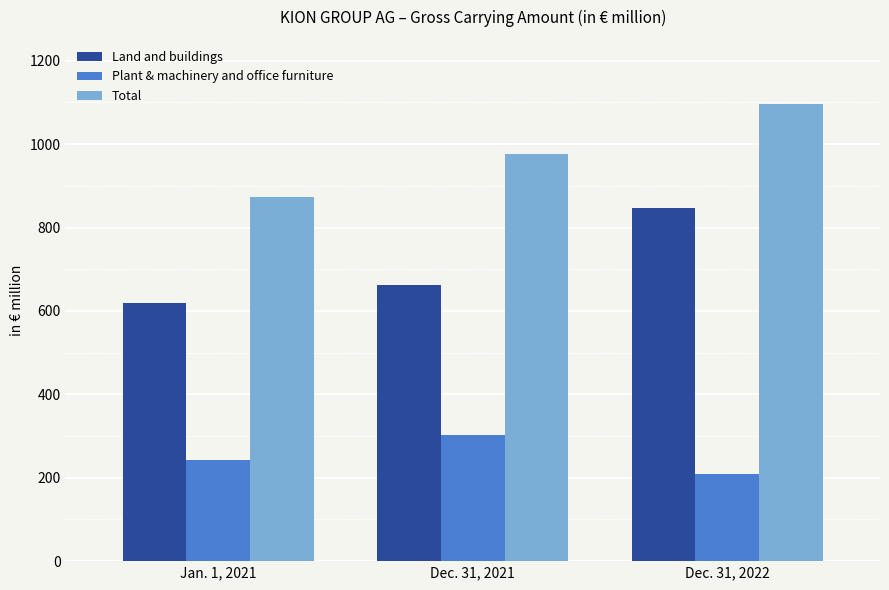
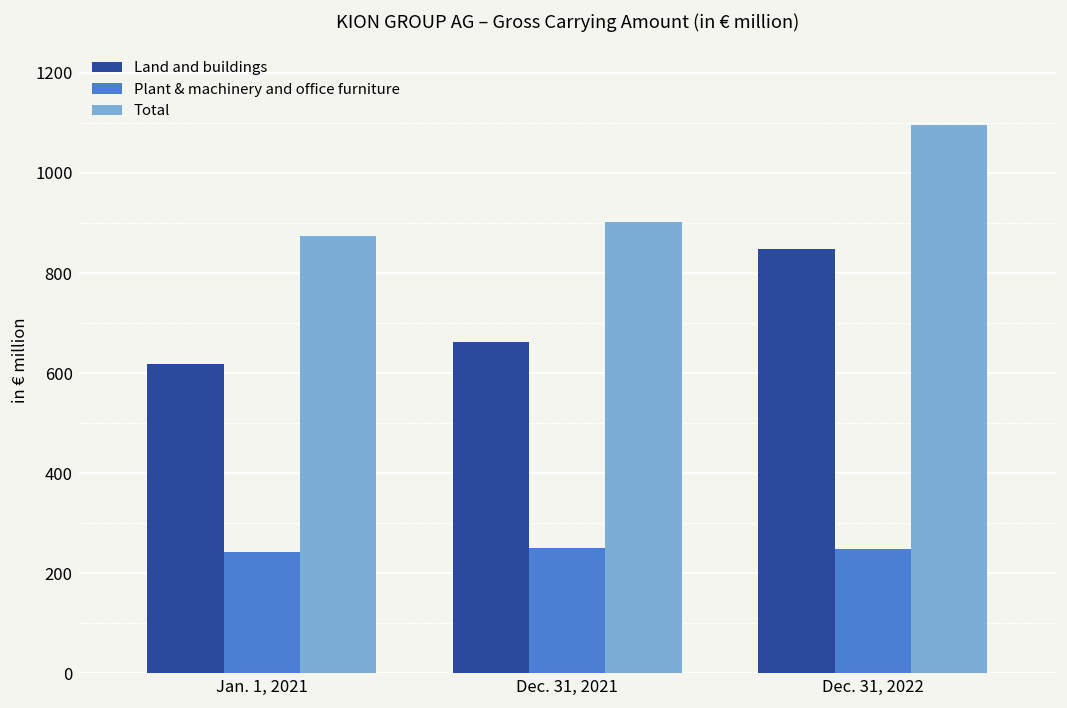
Plant & machinery and office furniture, Dec. 31, 2021: 300 -> 250
Total, Dec. 31, 2021: 980 -> 900
Plant & machinery and office furniture, Dec. 31, 2022: 210 -> 250
